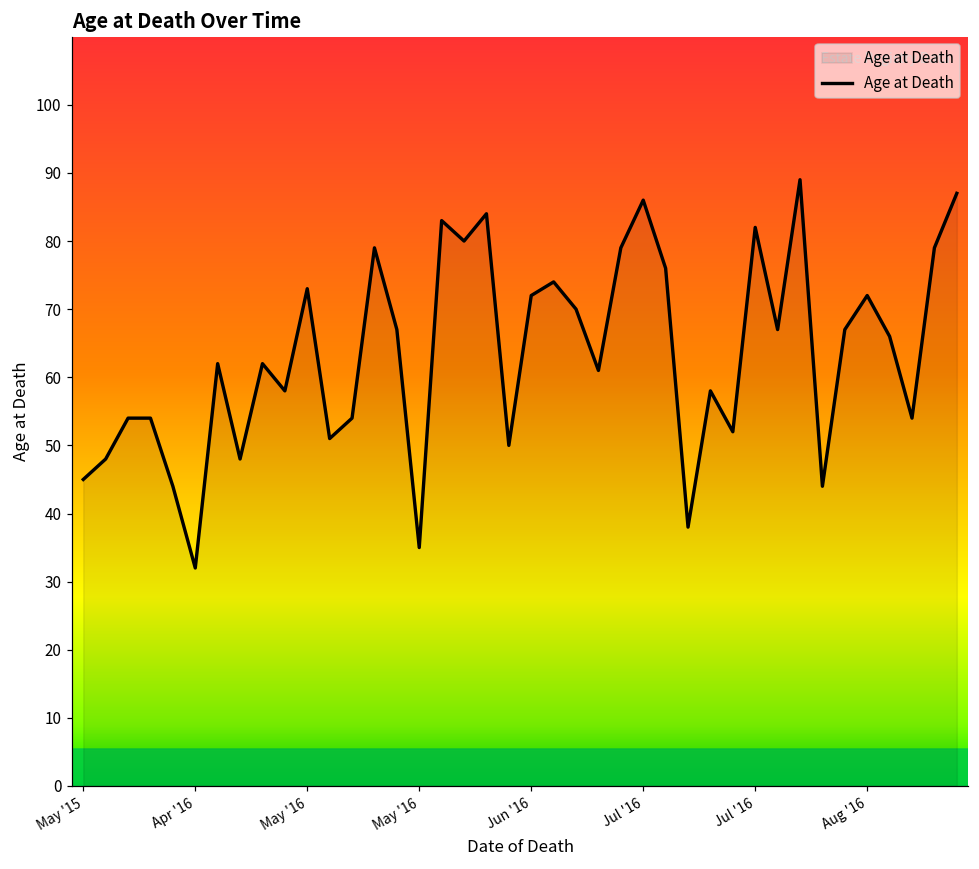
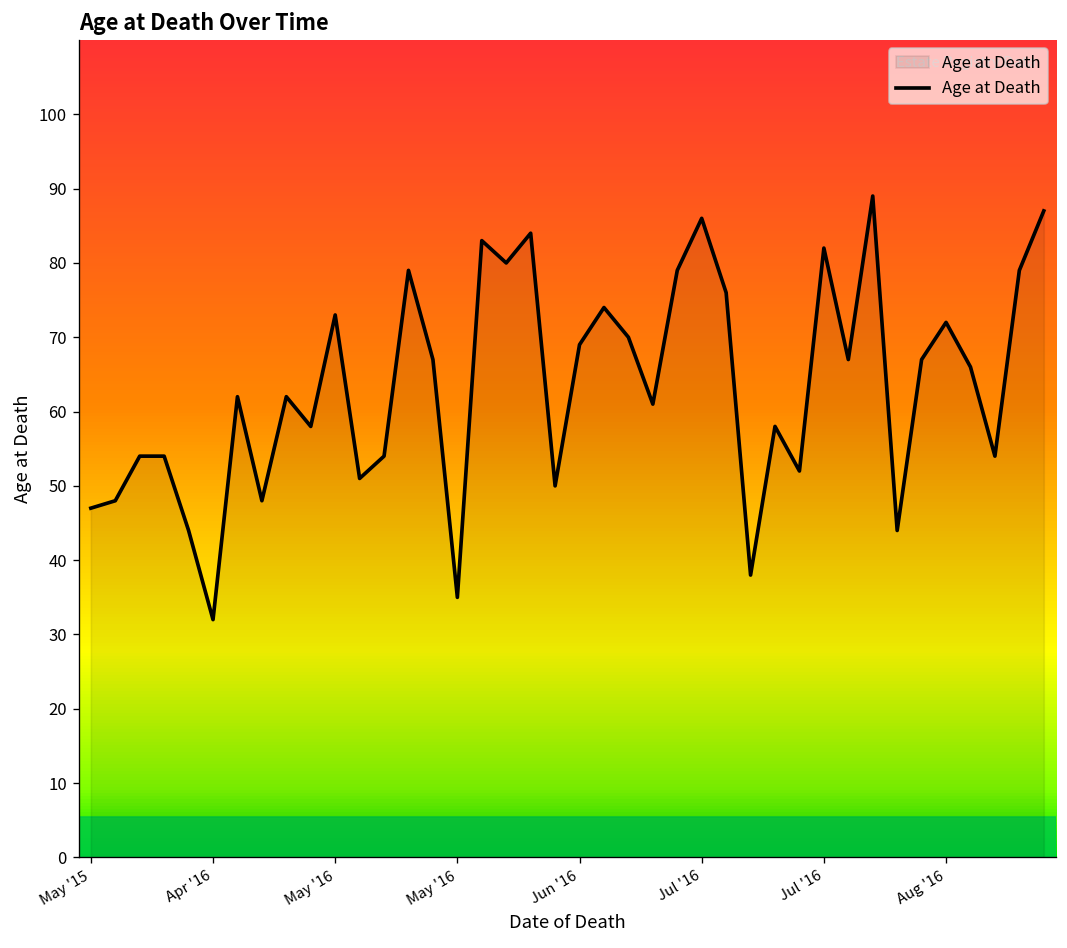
May '15: 45 -> 47
Jun '16: 72 -> 69
